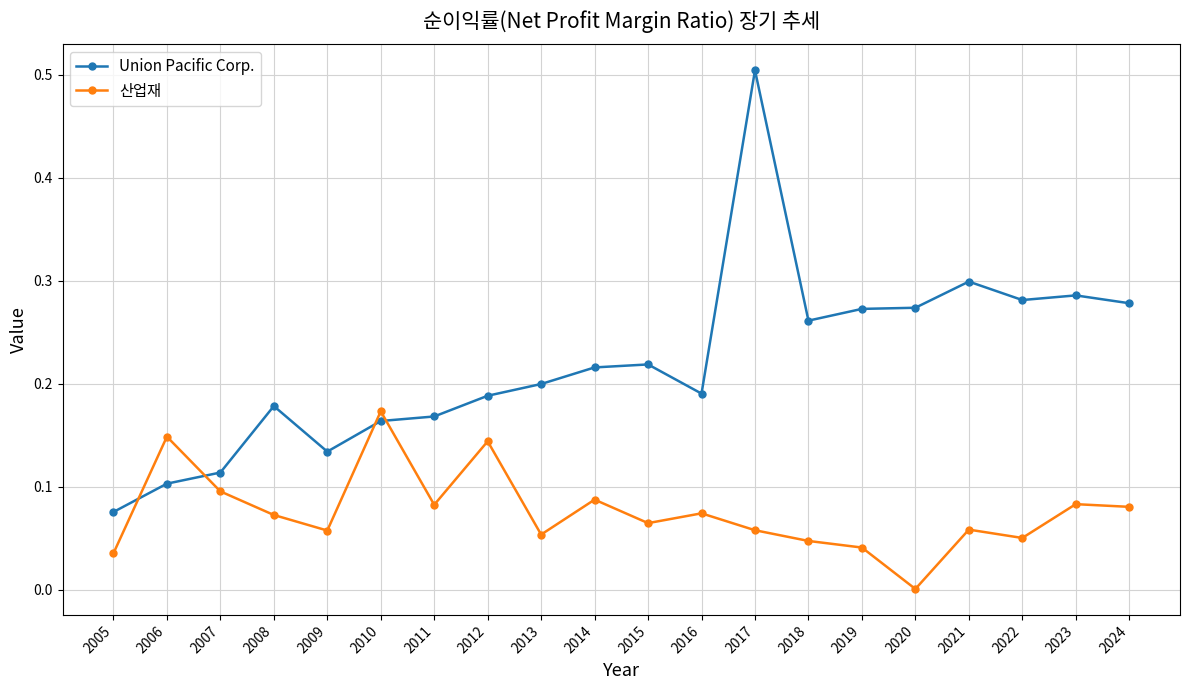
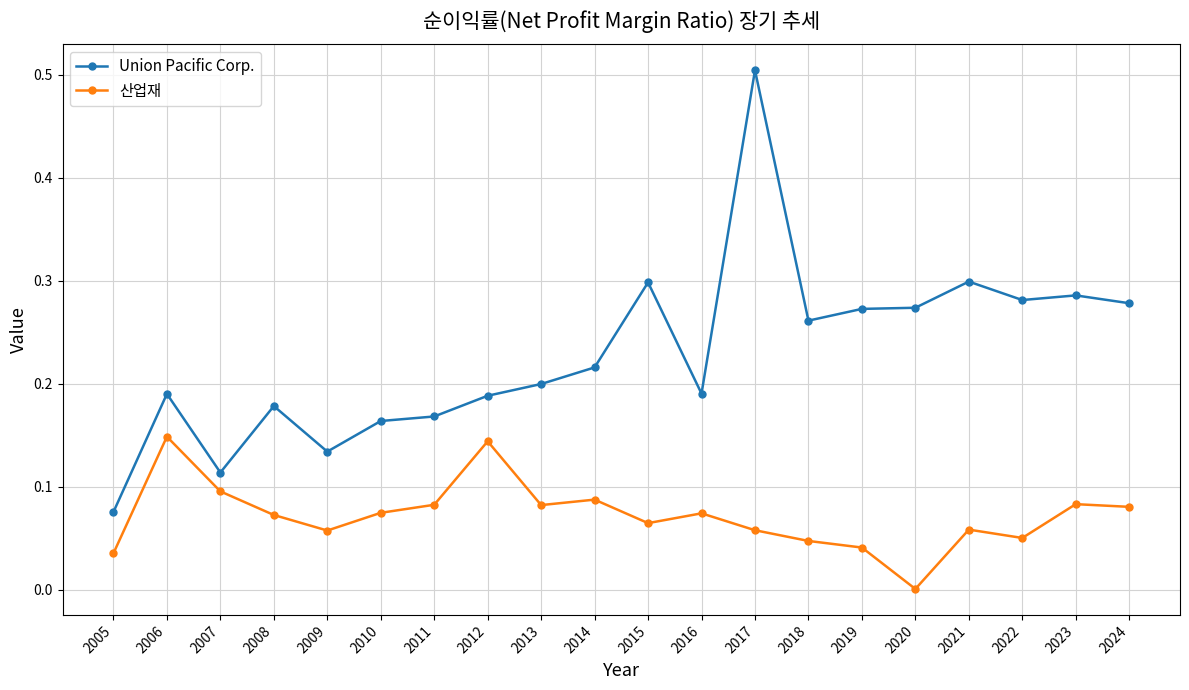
Union Pacific Corp., 2006: 0.103 -> 0.190
산업재, 2010: 0.173 -> 0.075
산업재, 2013: 0.054 -> 0.082
Union Pacific Corp., 2015: 0.219 -> 0.298
